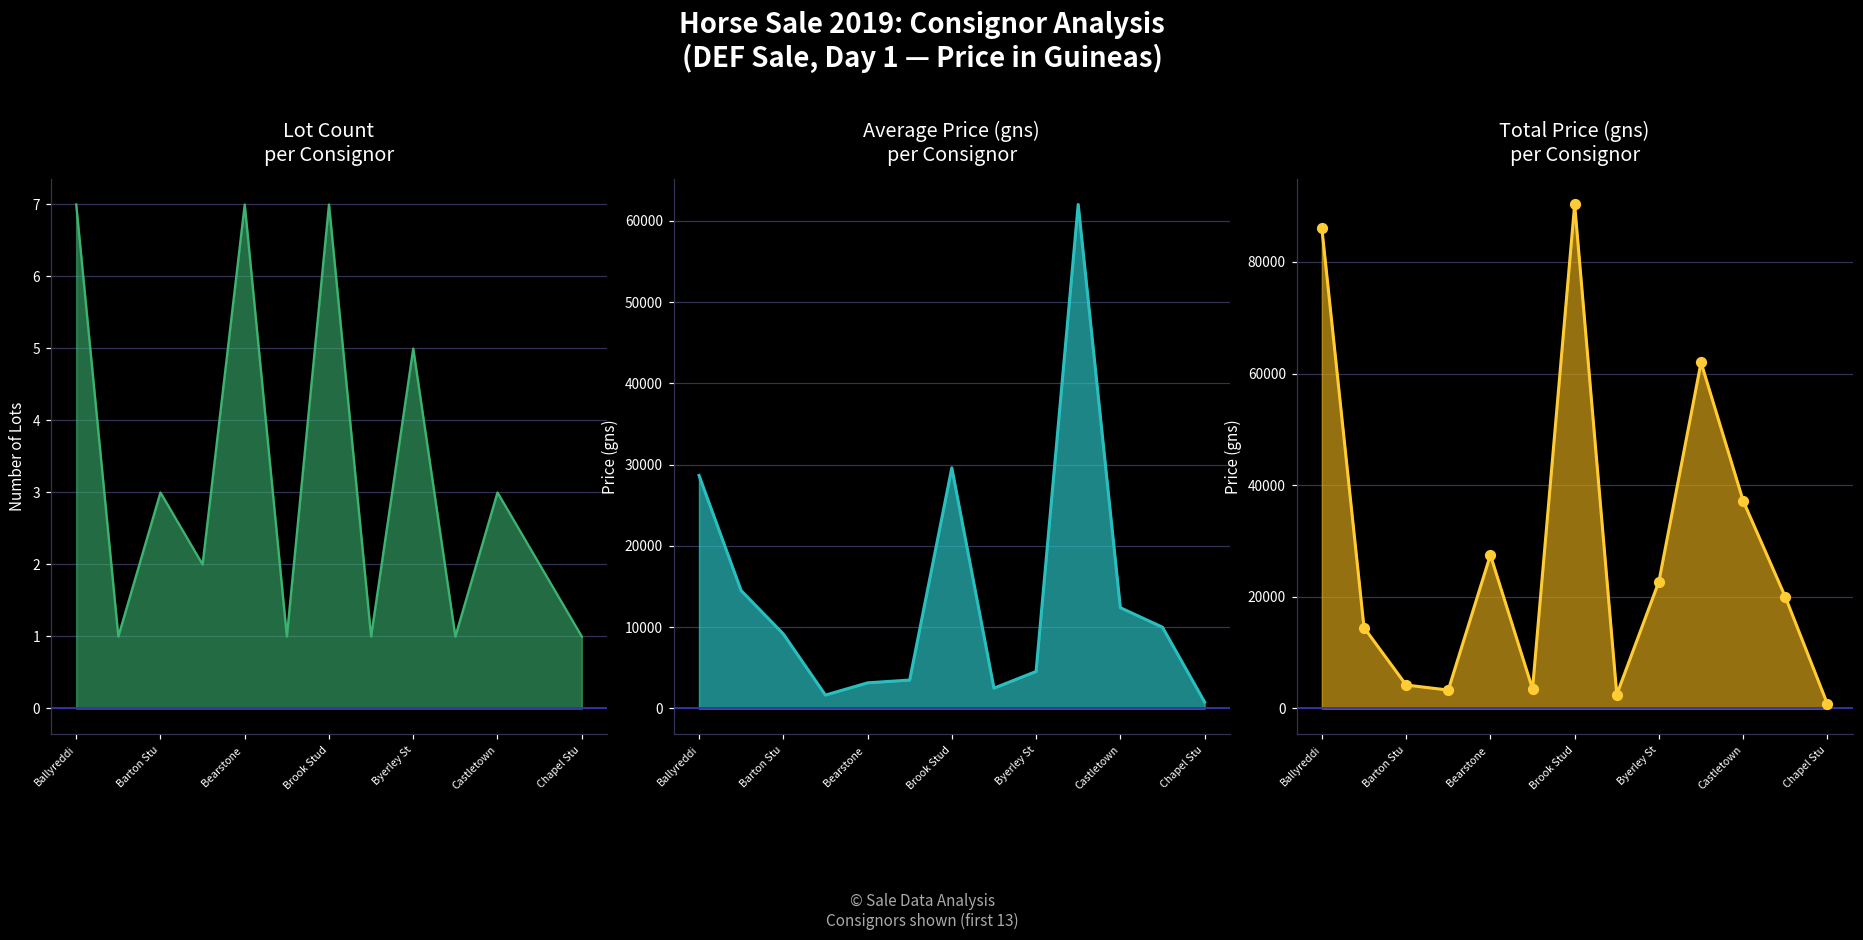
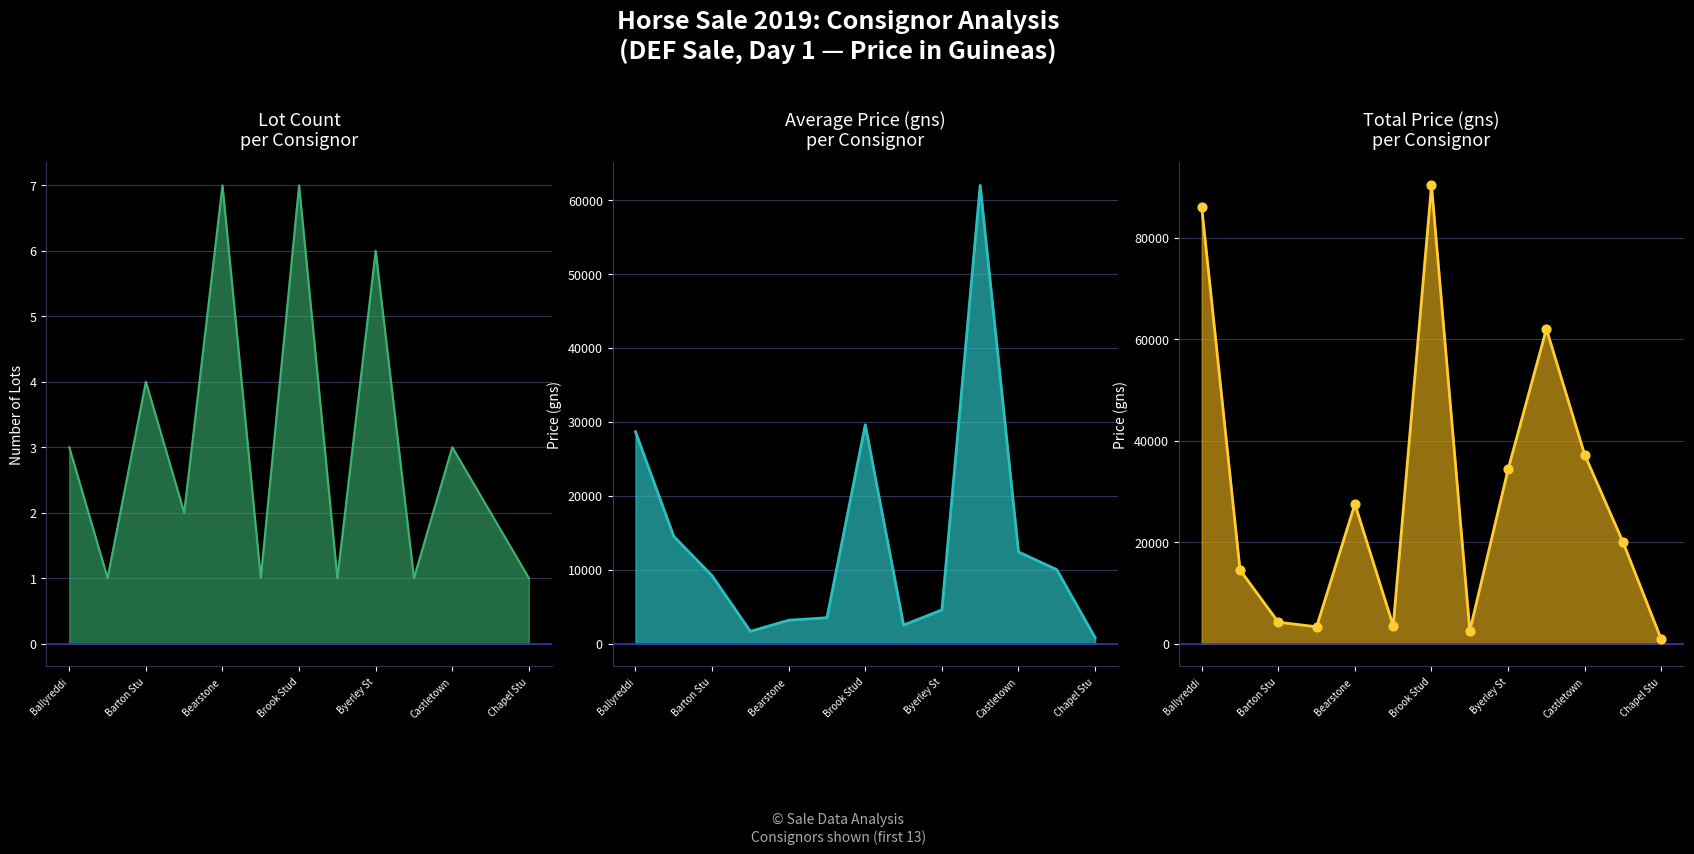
Lot Count per Consignor, Ballyreddi: 7 -> 3
Lot Count per Consignor, Barton Stu: 3 -> 4
Lot Count per Consignor, Byerley St: 5 -> 6
Total Price (gns) per Consignor, Byerley St: 23000 -> 34000
